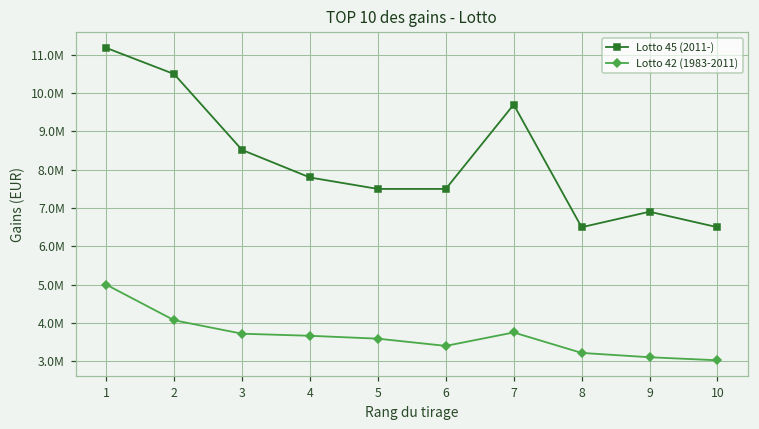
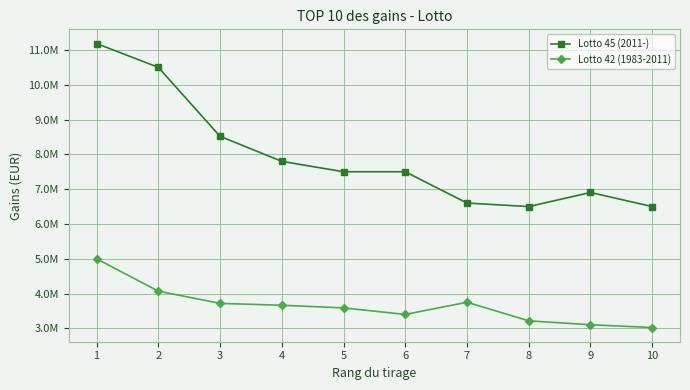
Lotto 45 (2011-), 7: 9700000 -> 6600000
